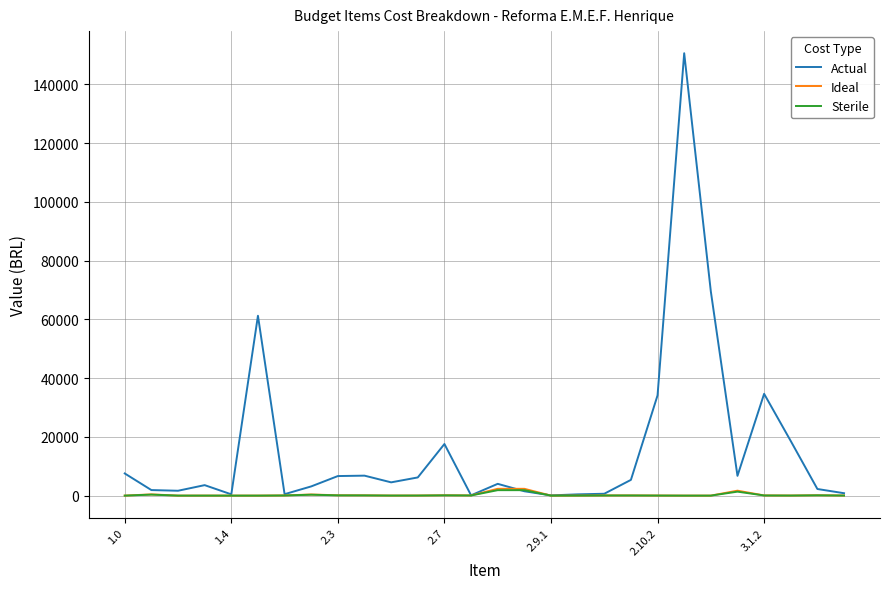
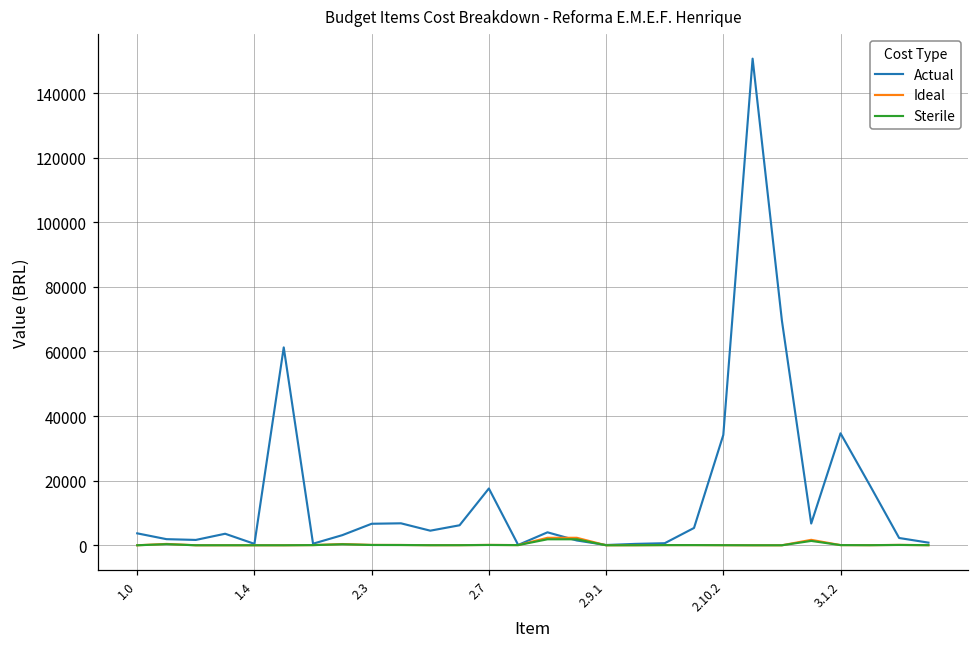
Actual, 1.0: 8000 -> 4000
